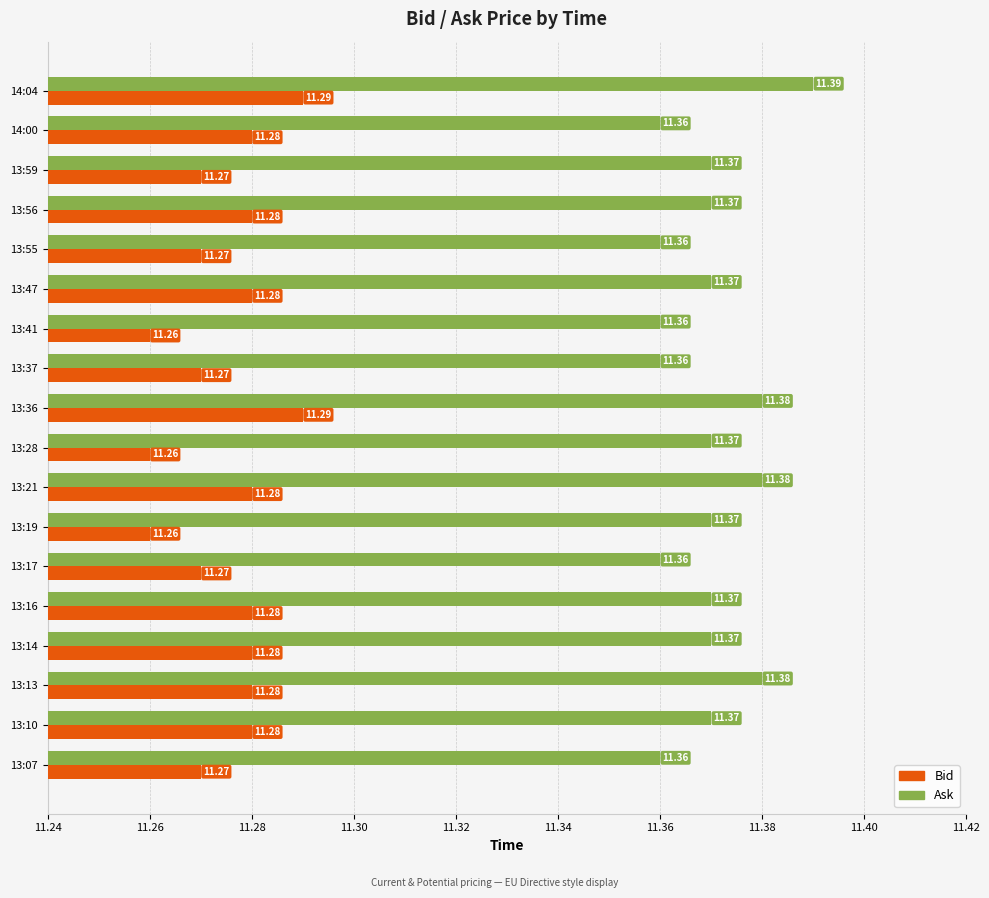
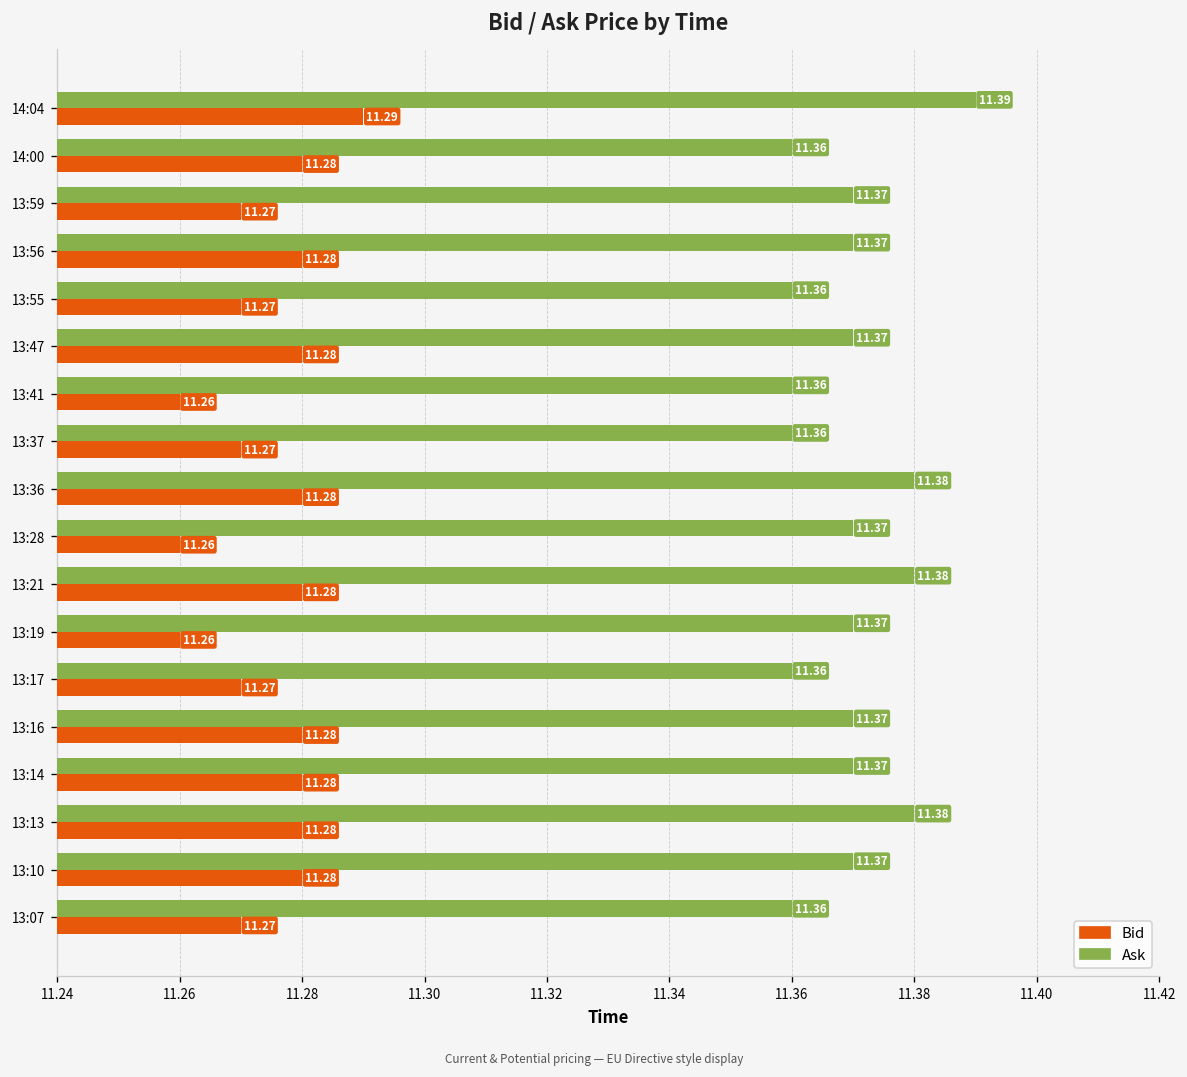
Bid, 13:36: 11.29 -> 11.28
